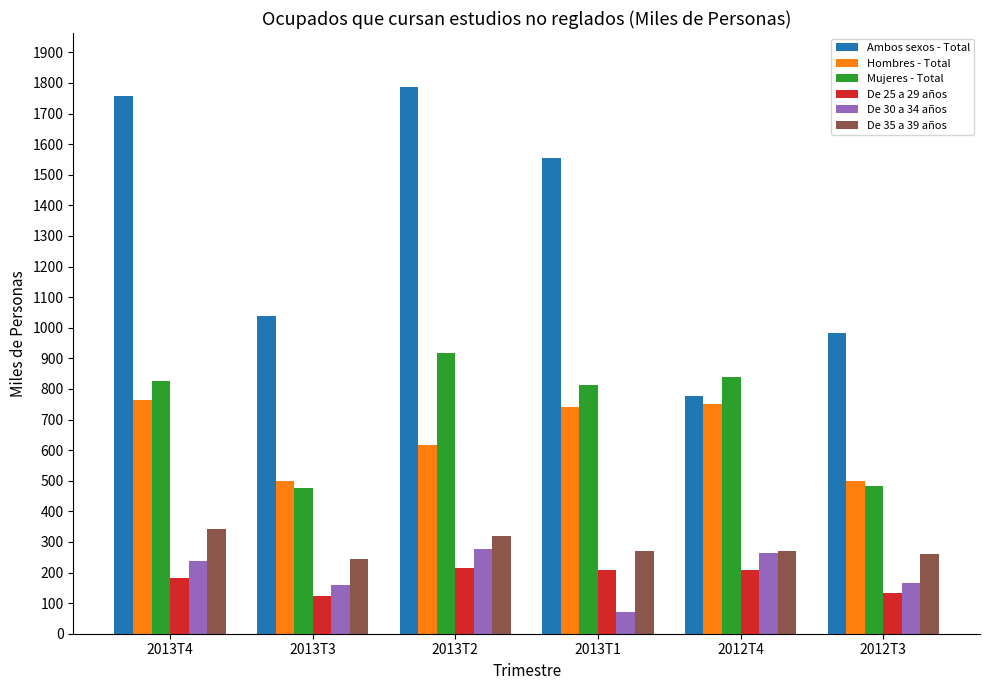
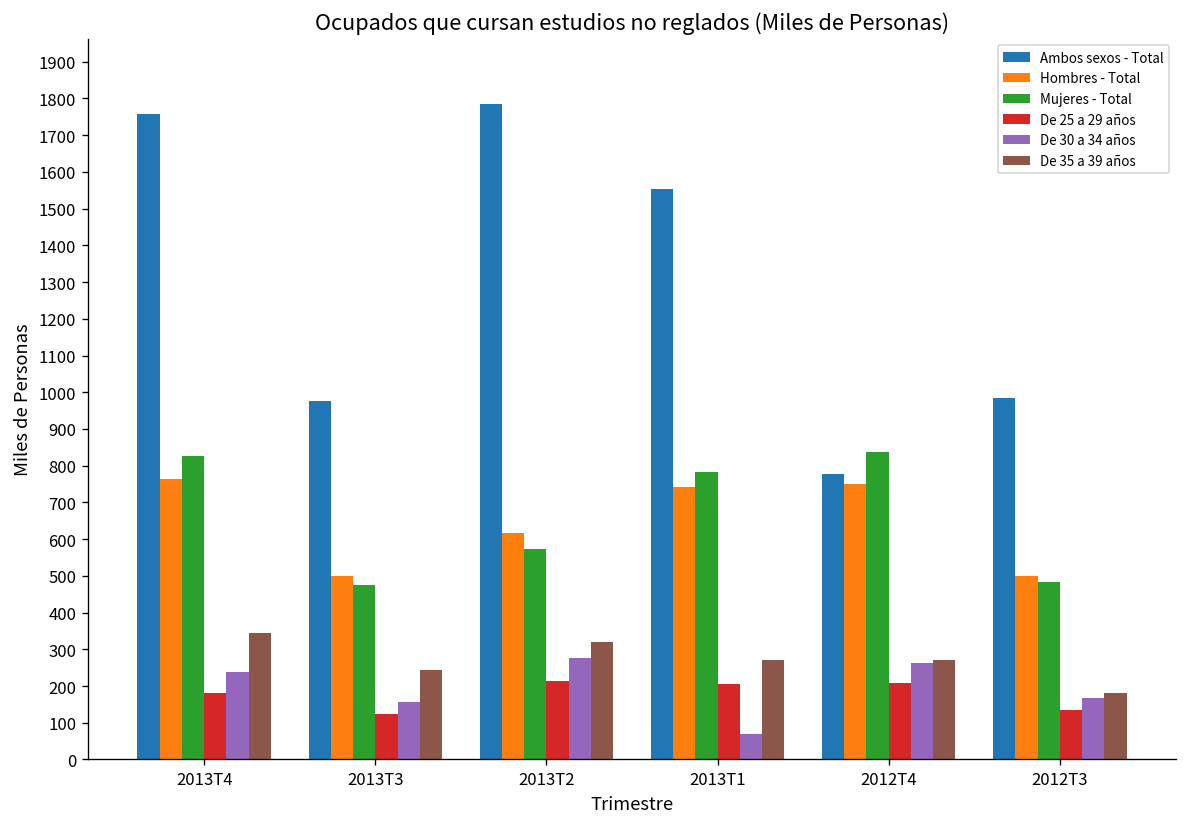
Ambos sexos - Total, 2013T3: 1040 -> 980
Mujeres - Total, 2013T2: 920 -> 570
Mujeres - Total, 2013T1: 810 -> 780
De 35 a 39 años, 2012T3: 260 -> 180
